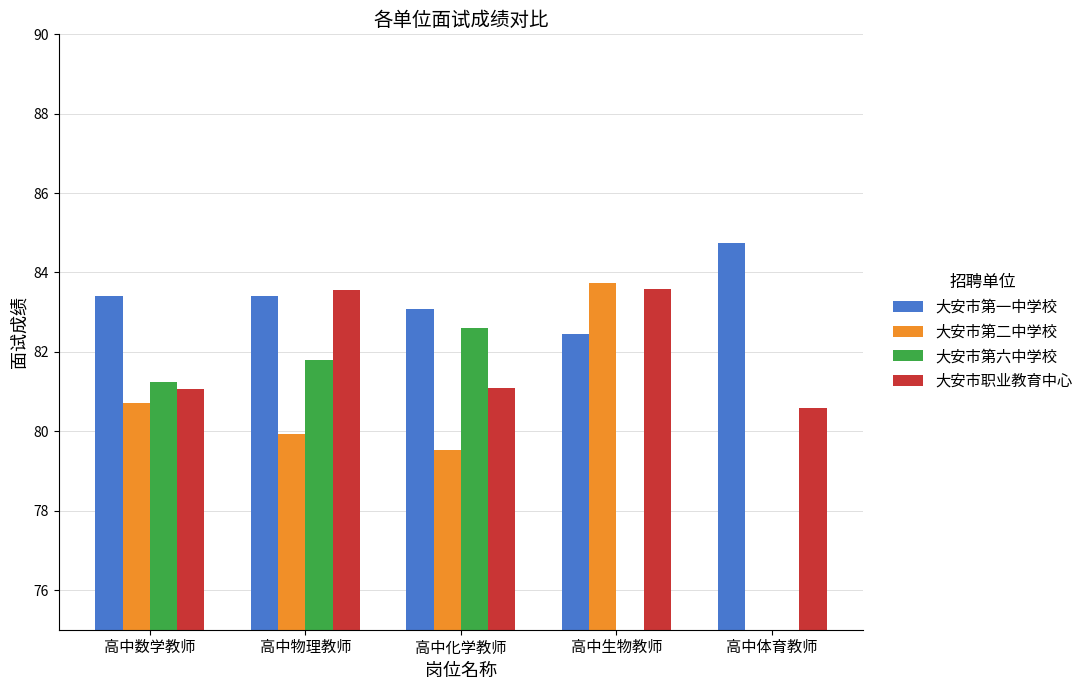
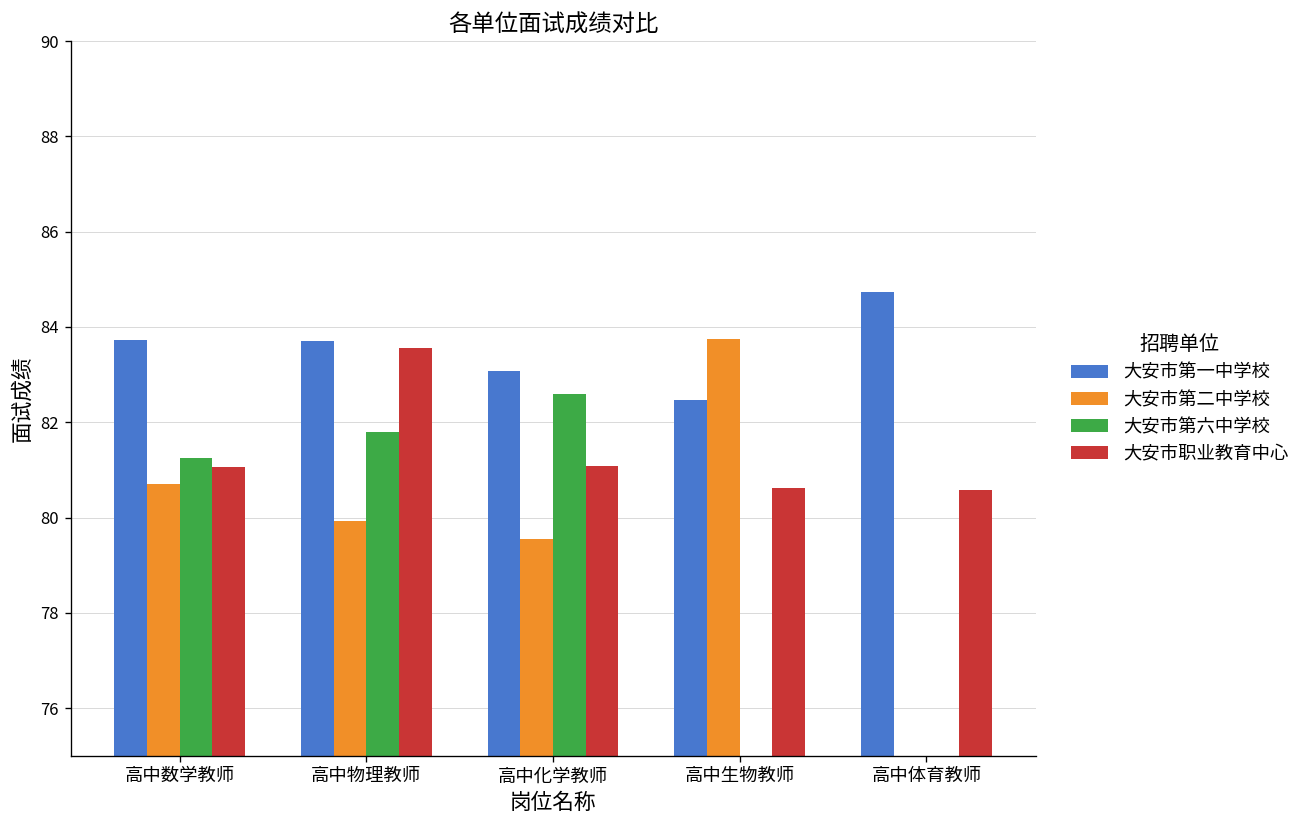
大安市第一中学校, 高中数学教师: 83.4 -> 83.7
大安市第一中学校, 高中物理教师: 83.4 -> 83.7
大安市职业教育中心, 高中生物教师: 83.6 -> 80.6
